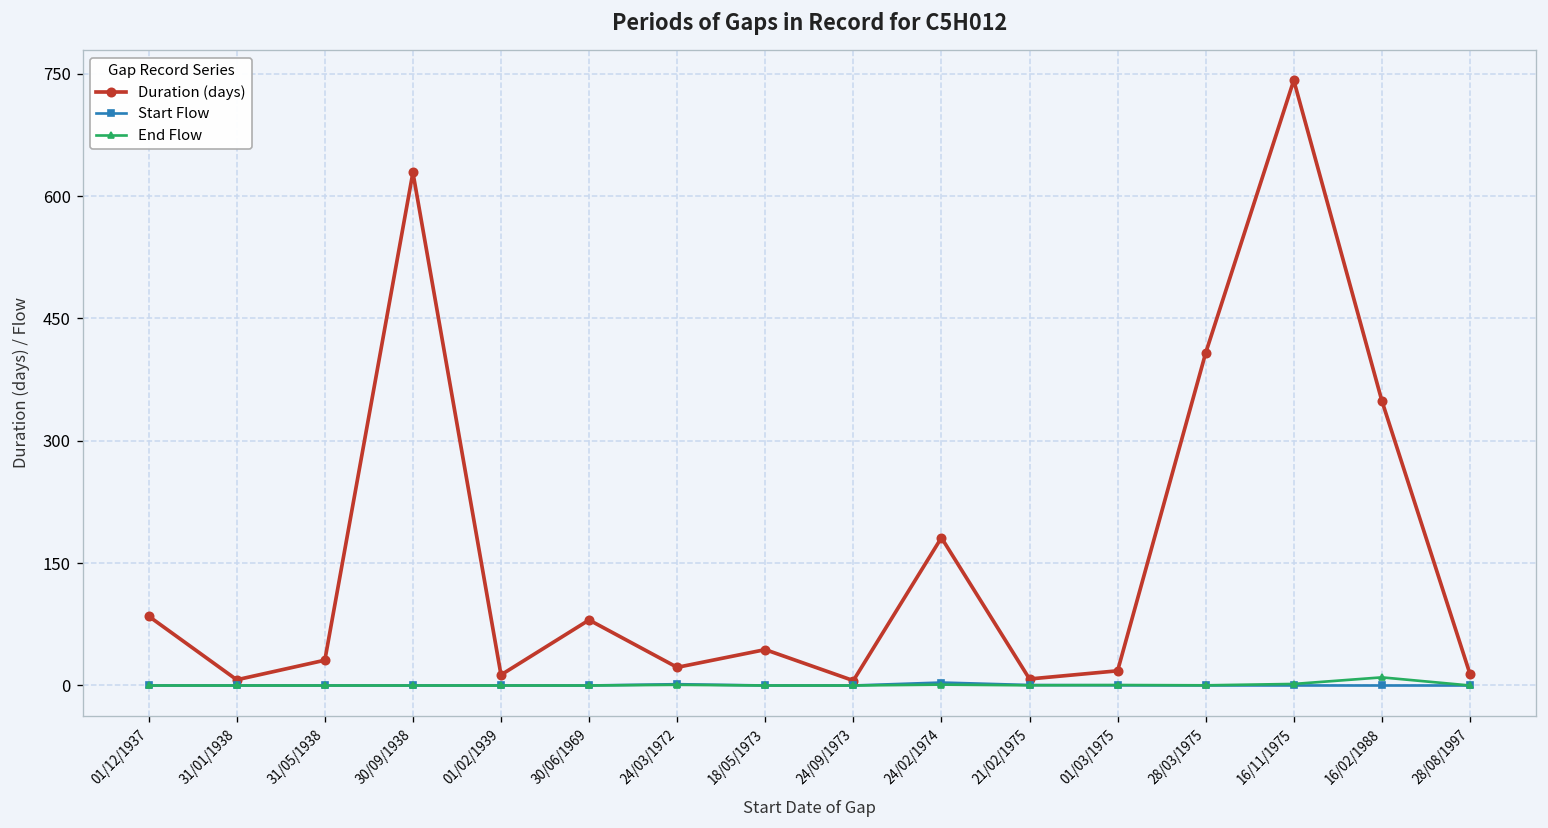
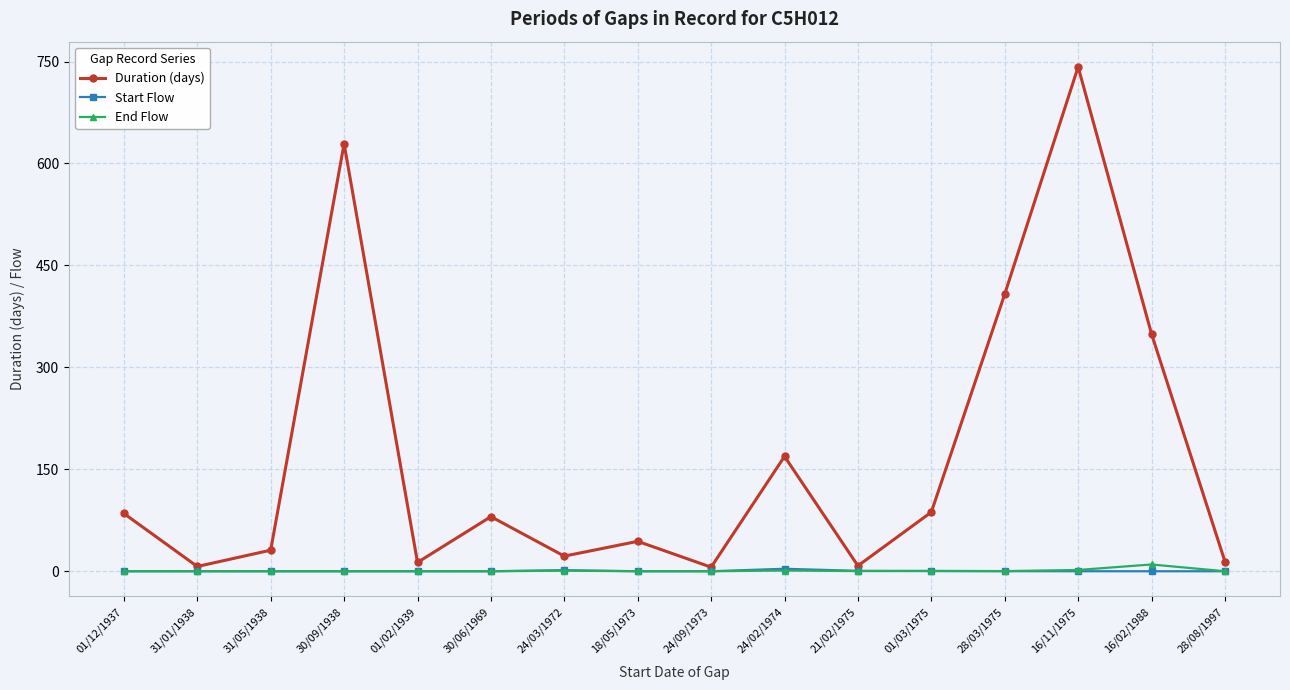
Duration (days), 24/02/1974: 180 -> 170
Duration (days), 01/03/1975: 20 -> 90
